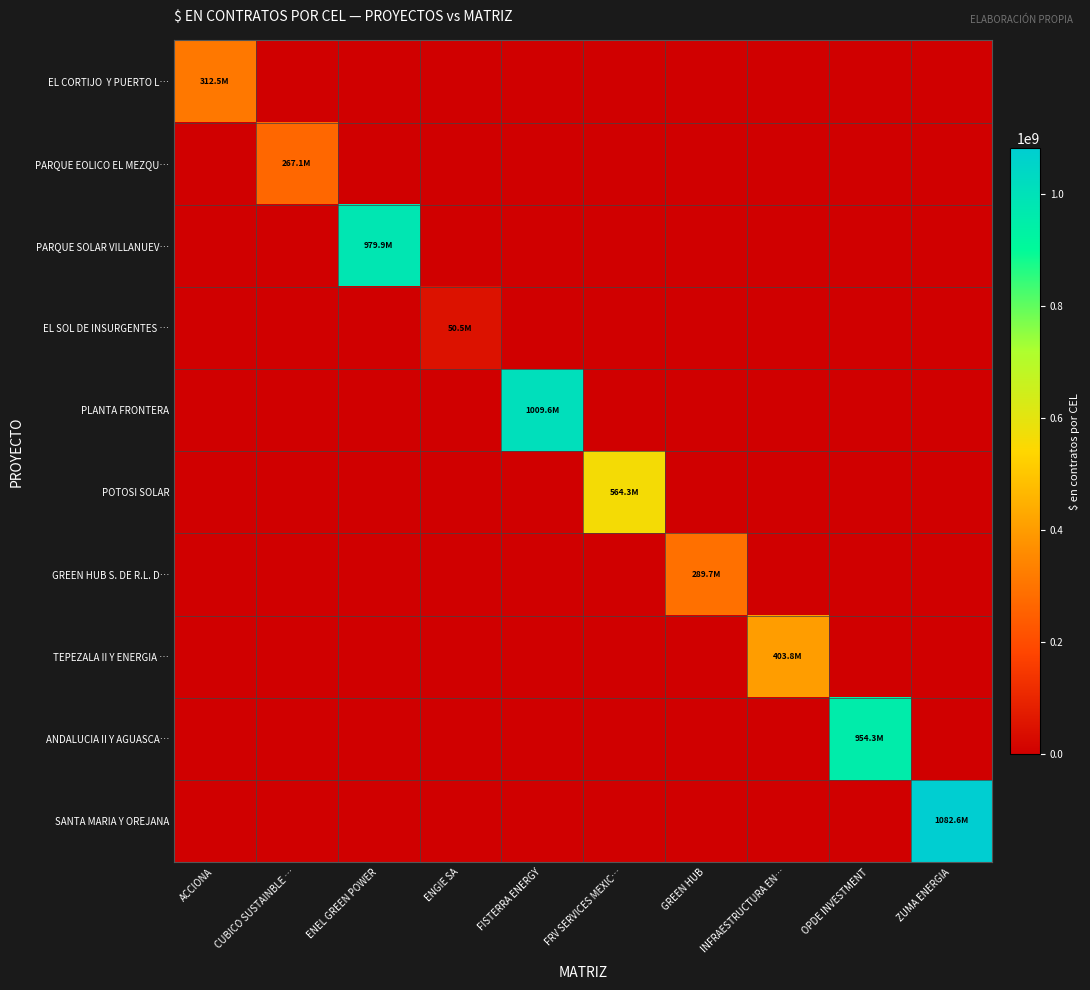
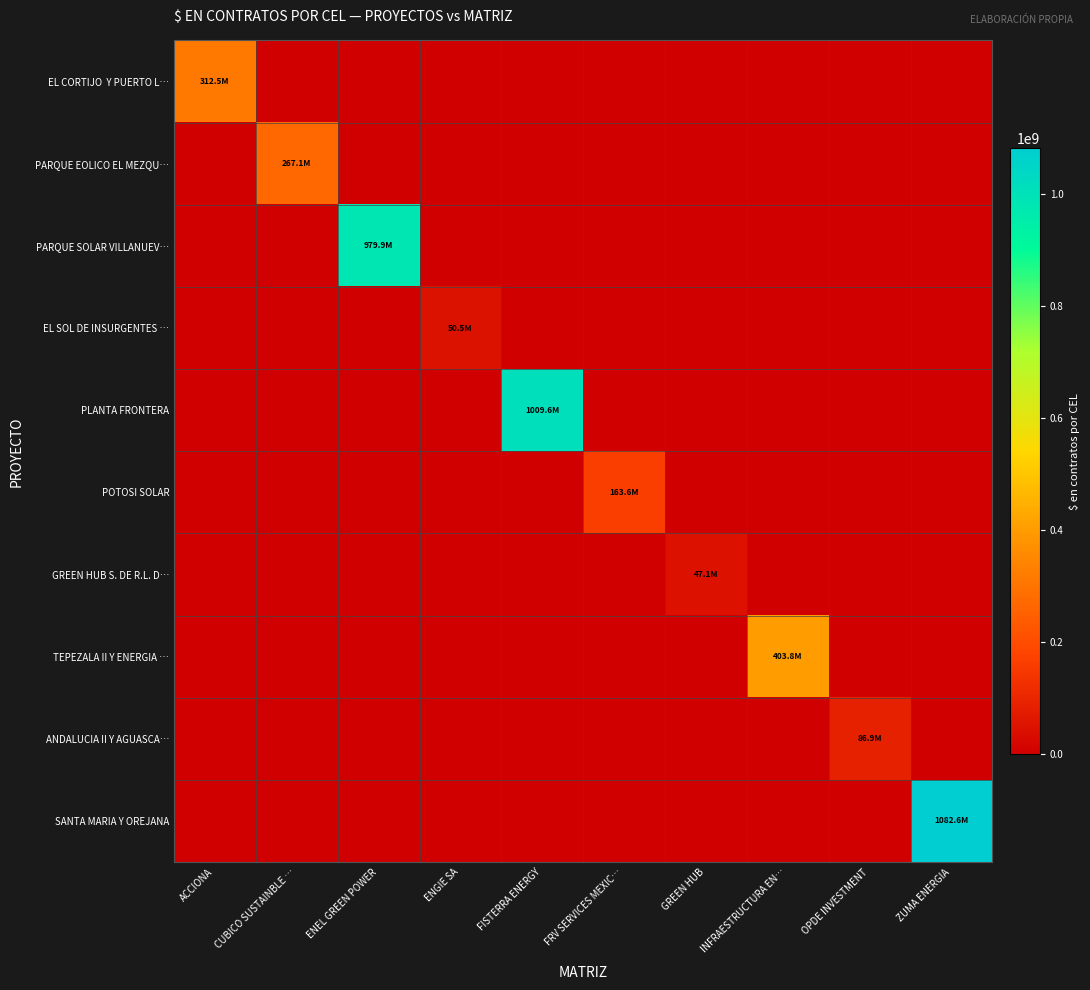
POTOSI SOLAR, FRV SERVICES MEXIC…: 564.3M -> 163.6M
GREEN HUB S. DE R.L. D…, GREEN HUB: 289.7M -> 47.1M
ANDALUCIA II Y AGUASCA…, OPDE INVESTMENT: 954.3M -> 86.9M
